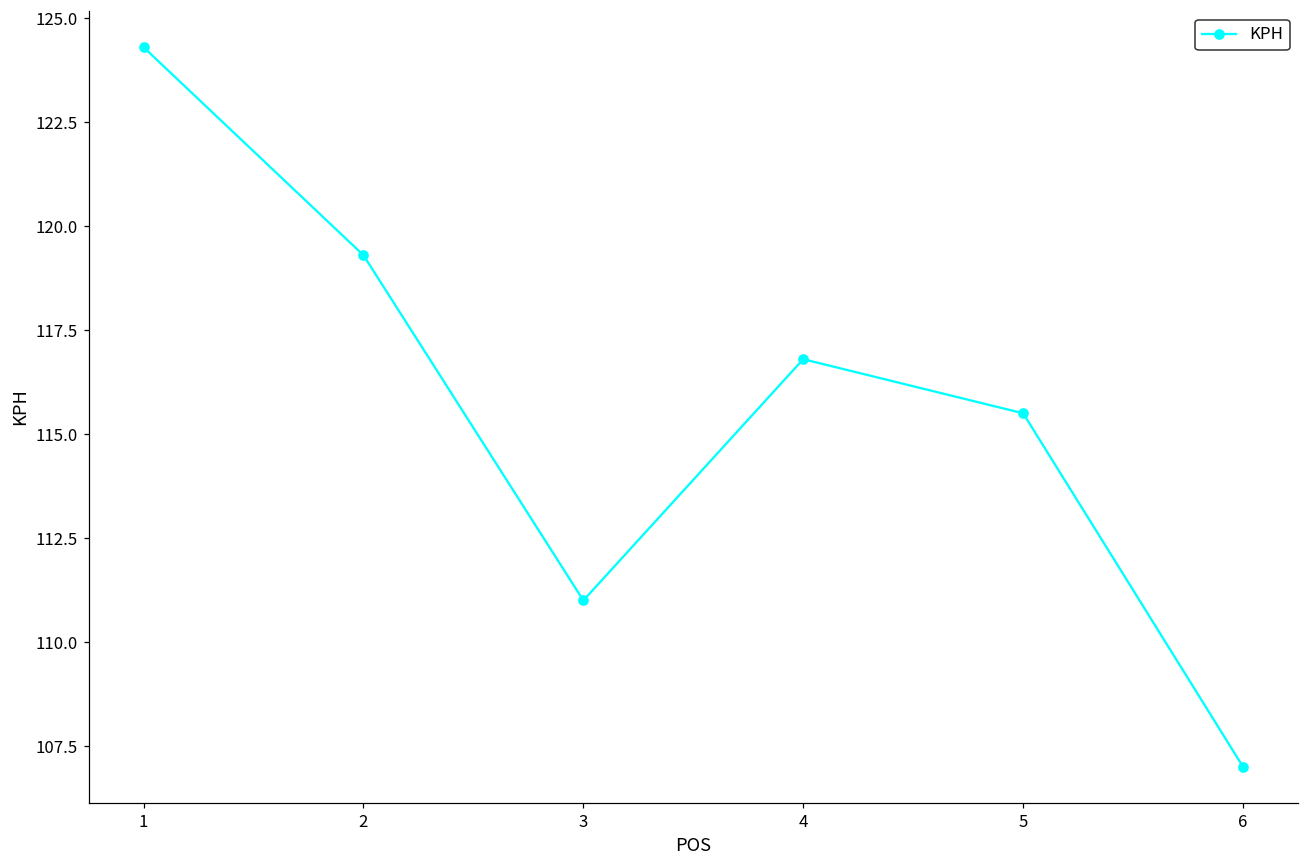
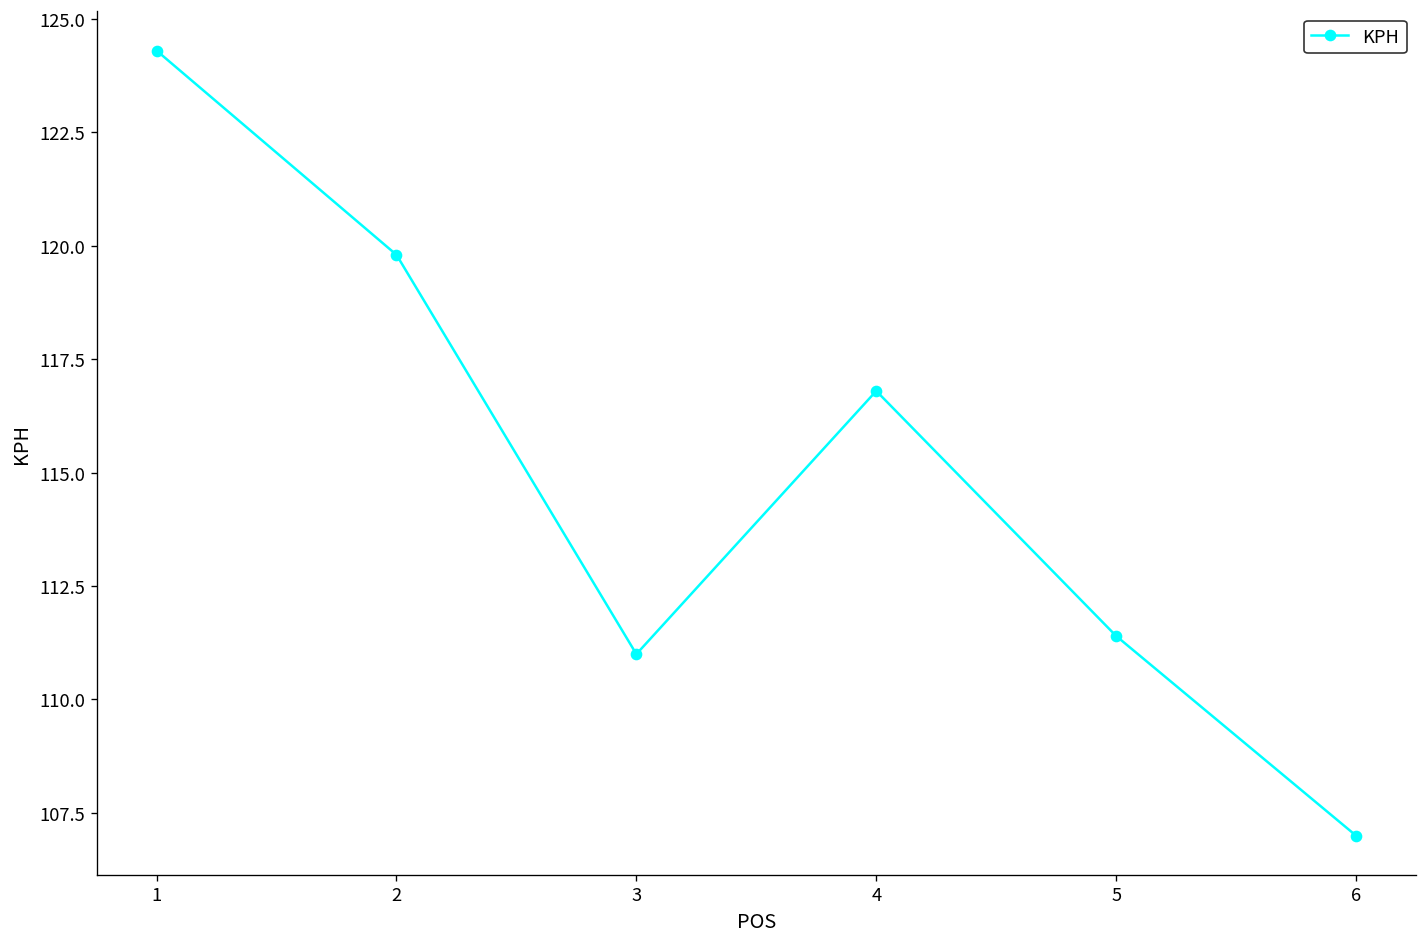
2: 119.3 -> 119.8
5: 115.5 -> 111.4
